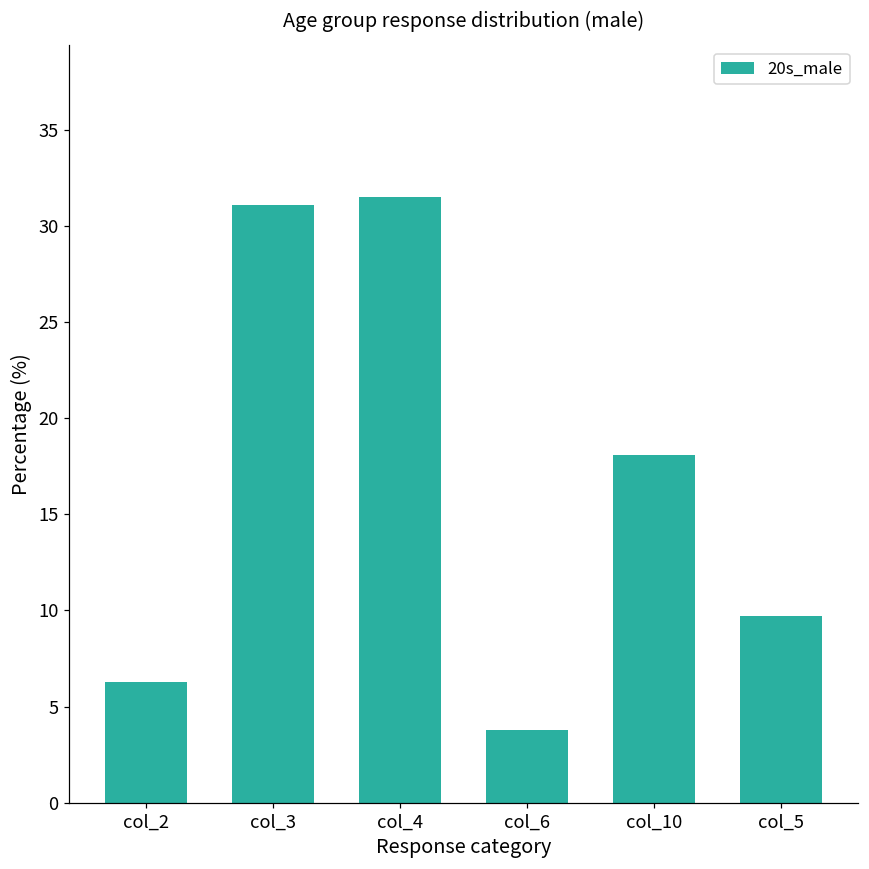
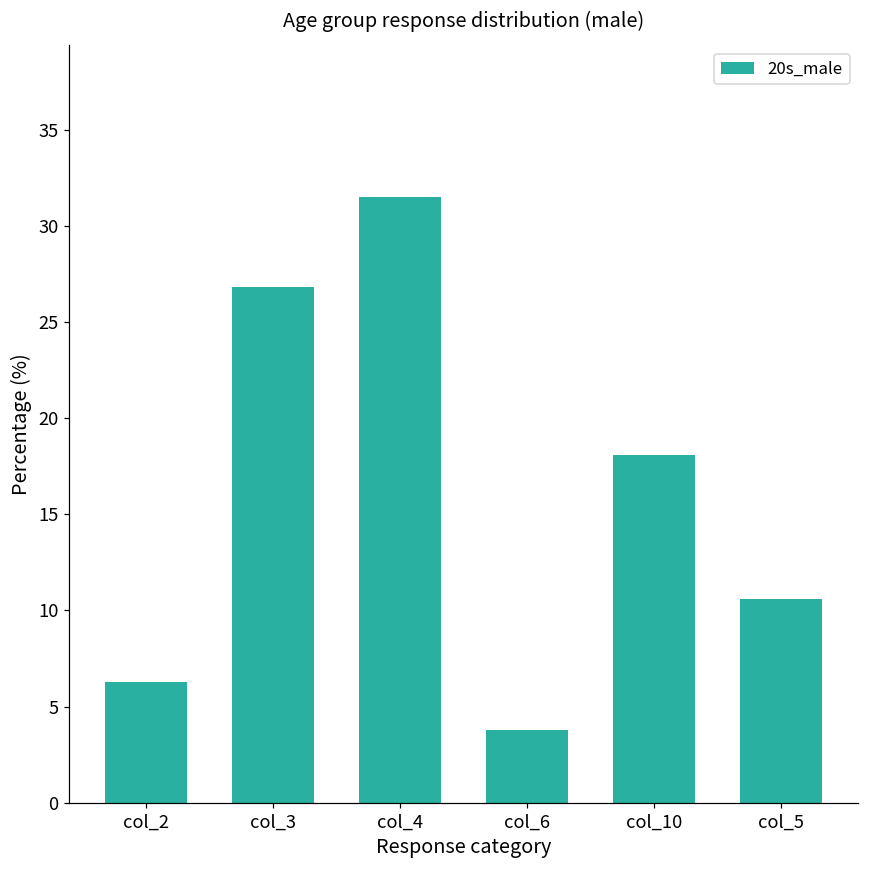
col_3: 31.1 -> 26.8
col_5: 9.7 -> 10.6
